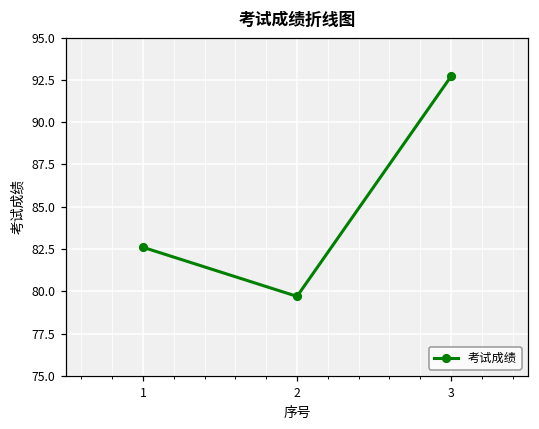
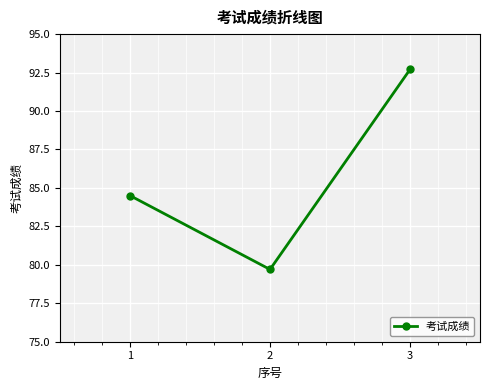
1: 82.6 -> 84.5
